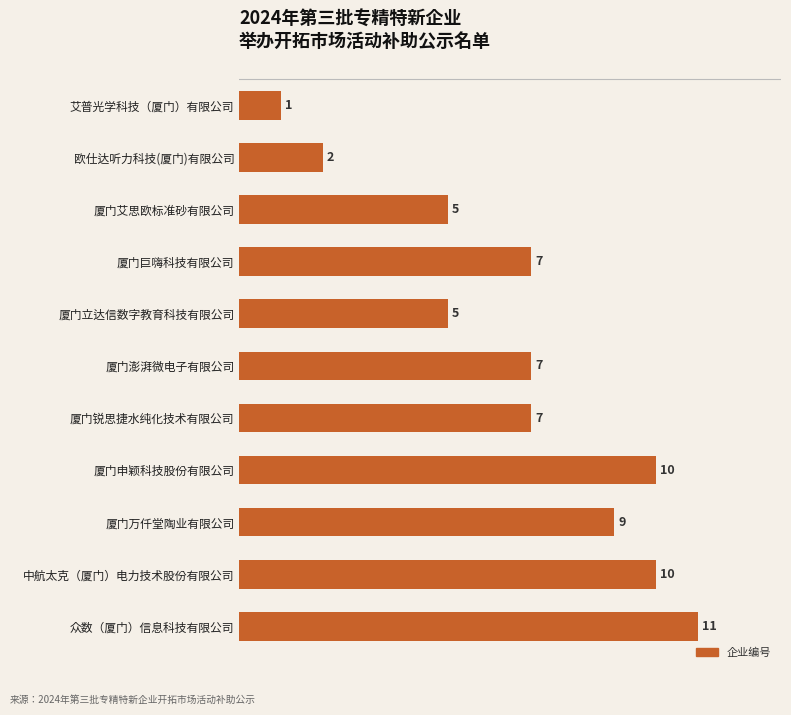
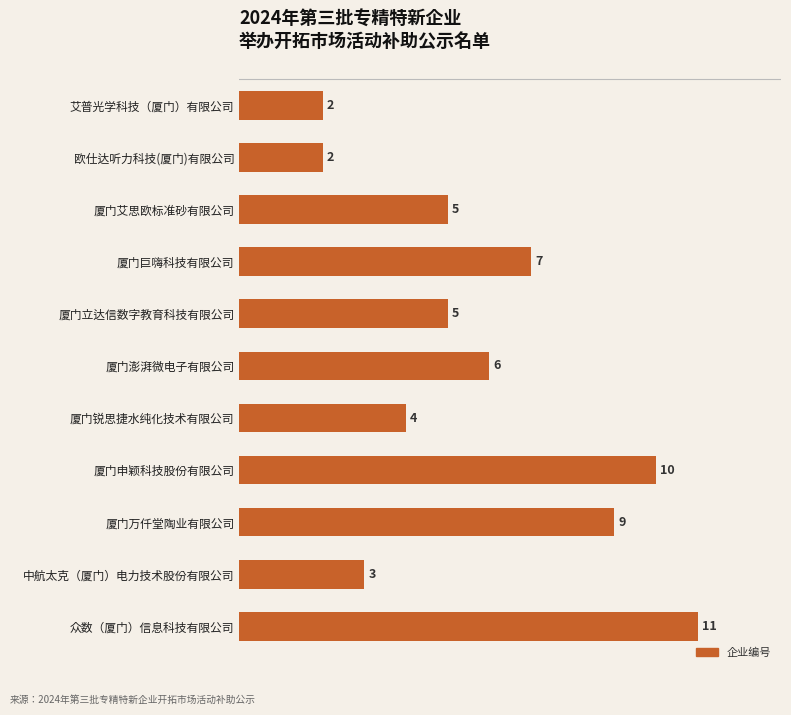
艾普光学科技（厦门）有限公司: 1 -> 2
厦门澎湃微电子有限公司: 7 -> 6
厦门锐思捷水纯化技术有限公司: 7 -> 4
中航太克（厦门）电力技术股份有限公司: 10 -> 3
